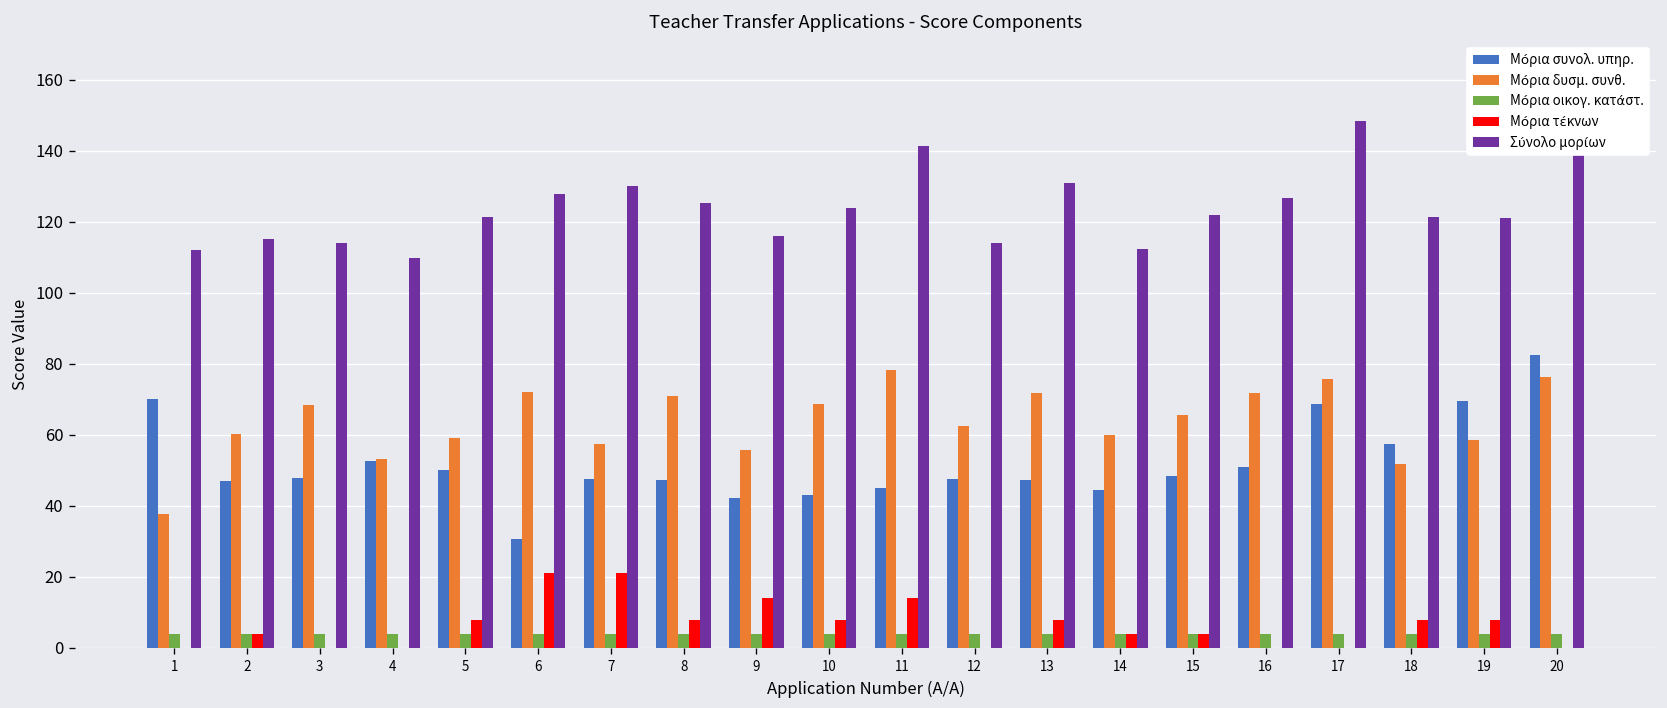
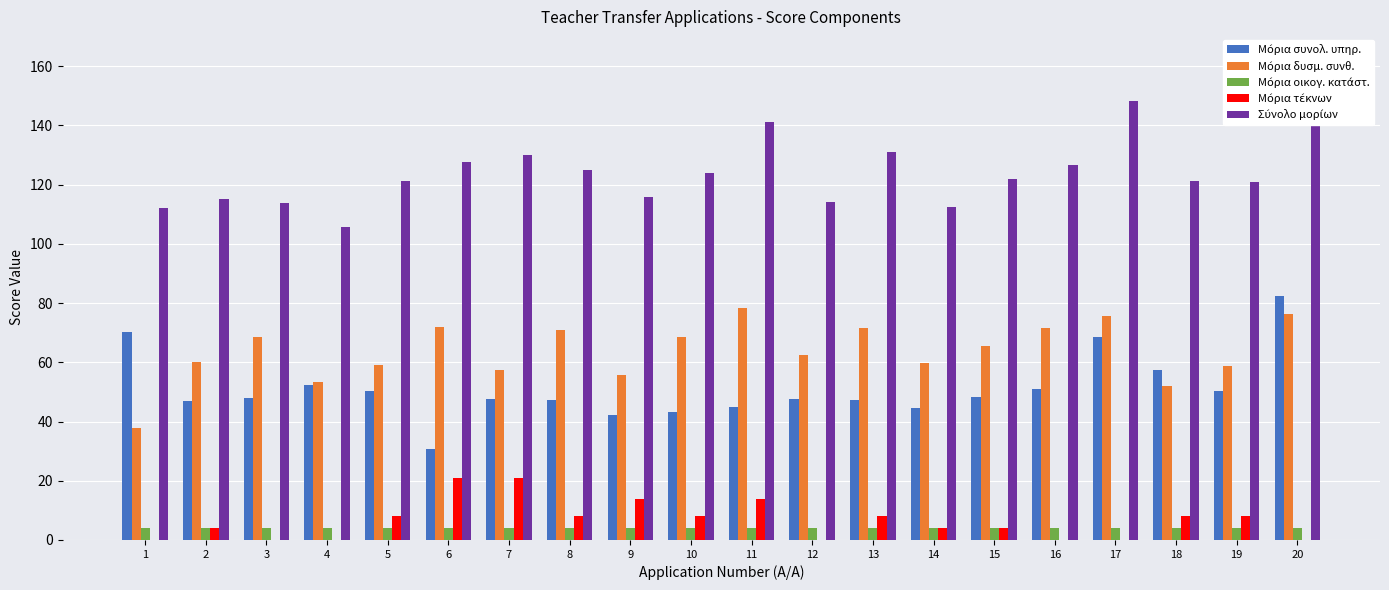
Σύνολο μορίων, 4: 110 -> 106
Μόρια συνολ. υπηρ., 19: 70 -> 50
